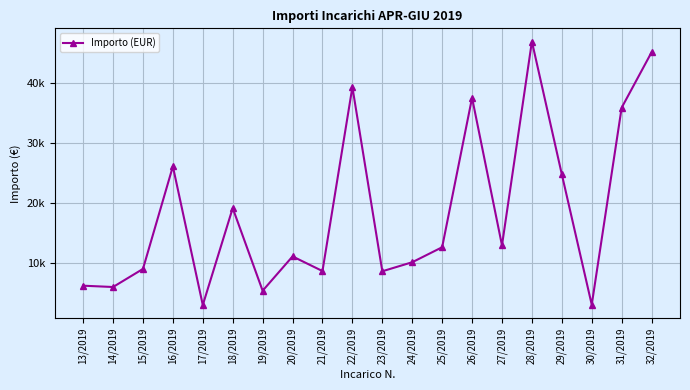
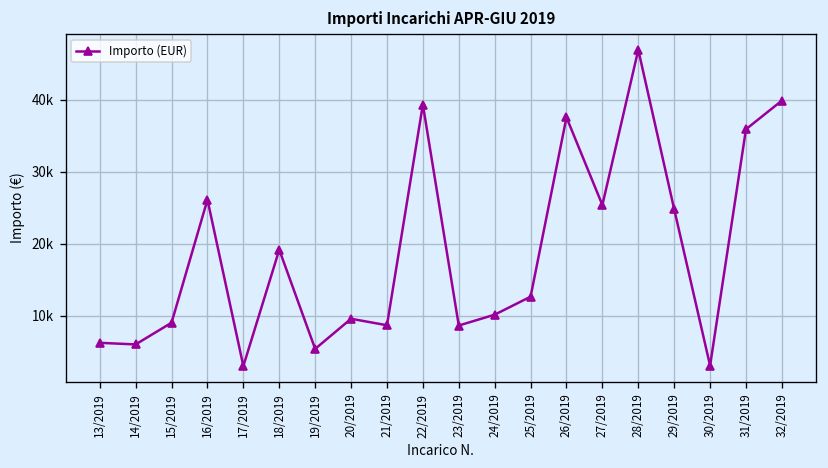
20/2019: 11000 -> 10000
27/2019: 13000 -> 25000
32/2019: 45000 -> 40000
